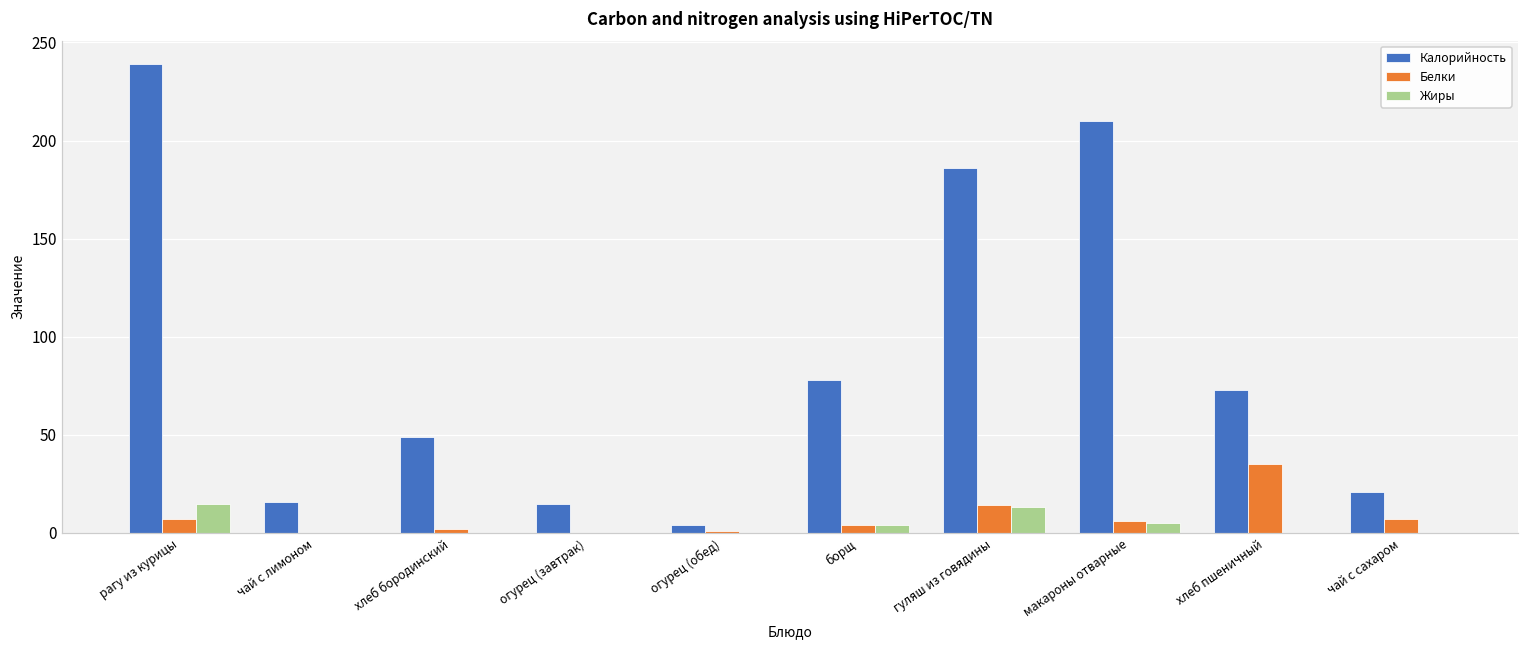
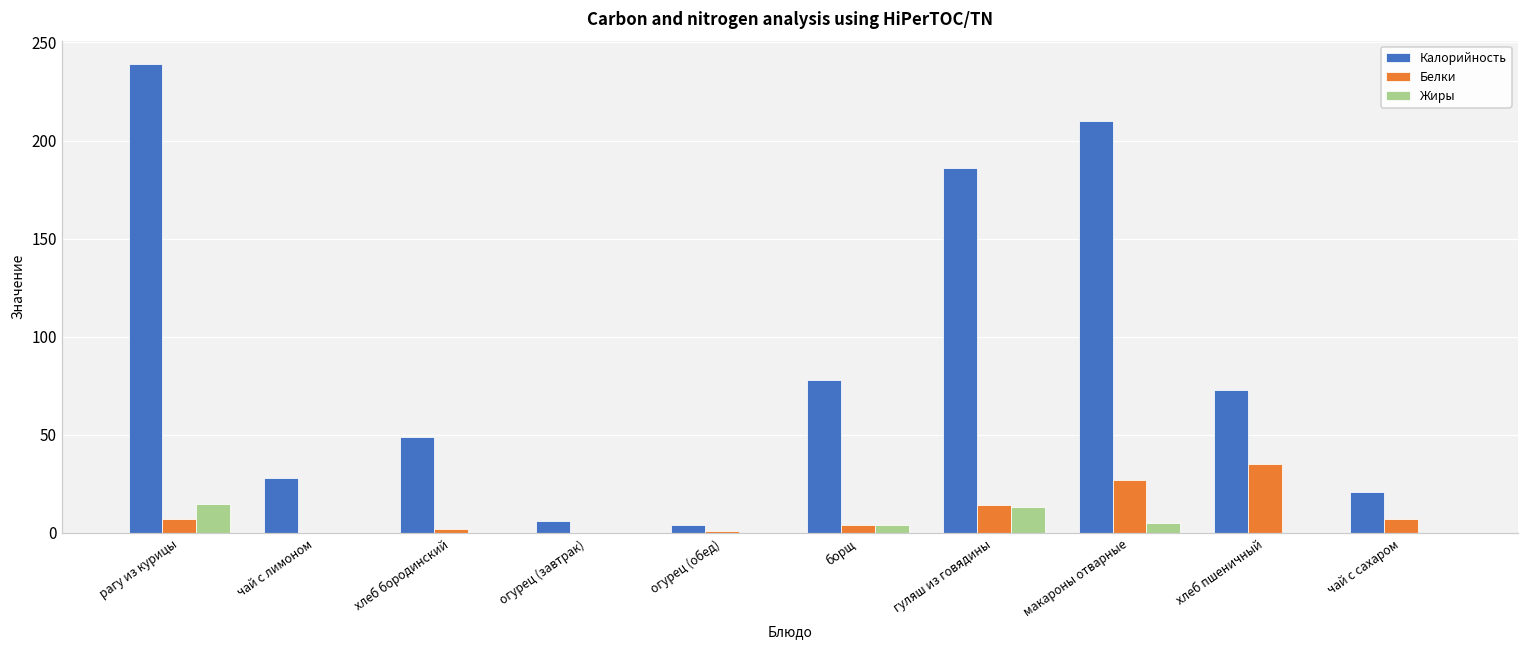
Калорийность, чай с лимоном: 16 -> 28
Калорийность, огурец (завтрак): 15 -> 6
Белки, макароны отварные: 6 -> 27
